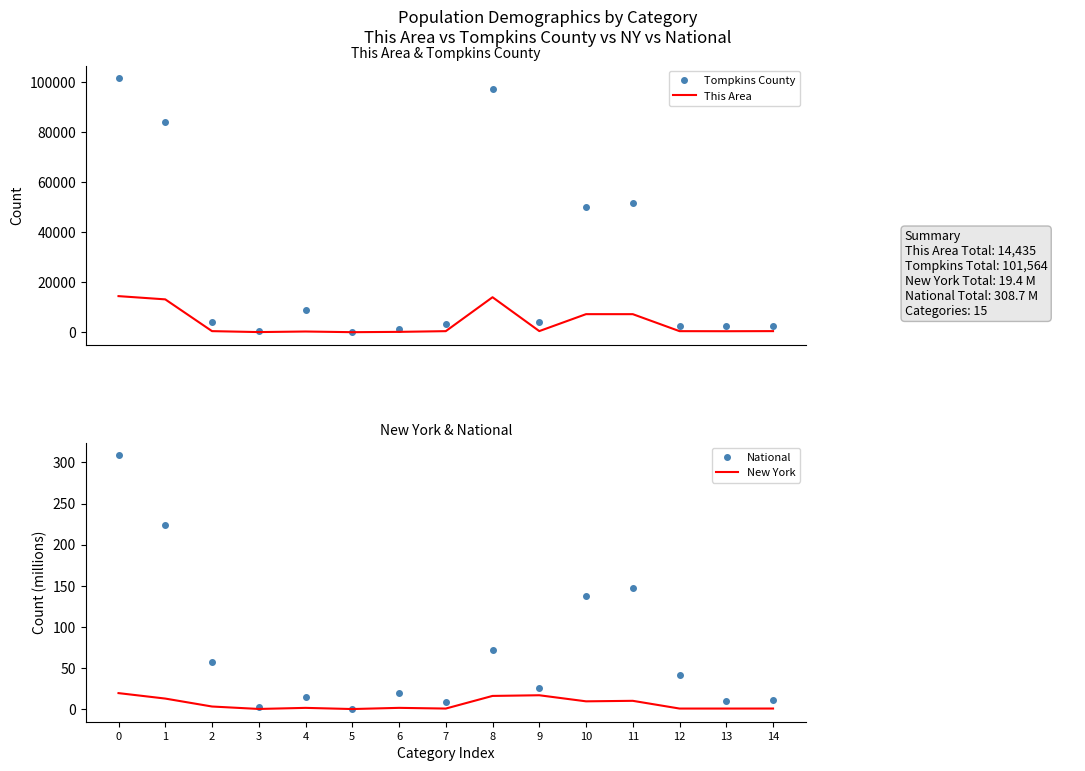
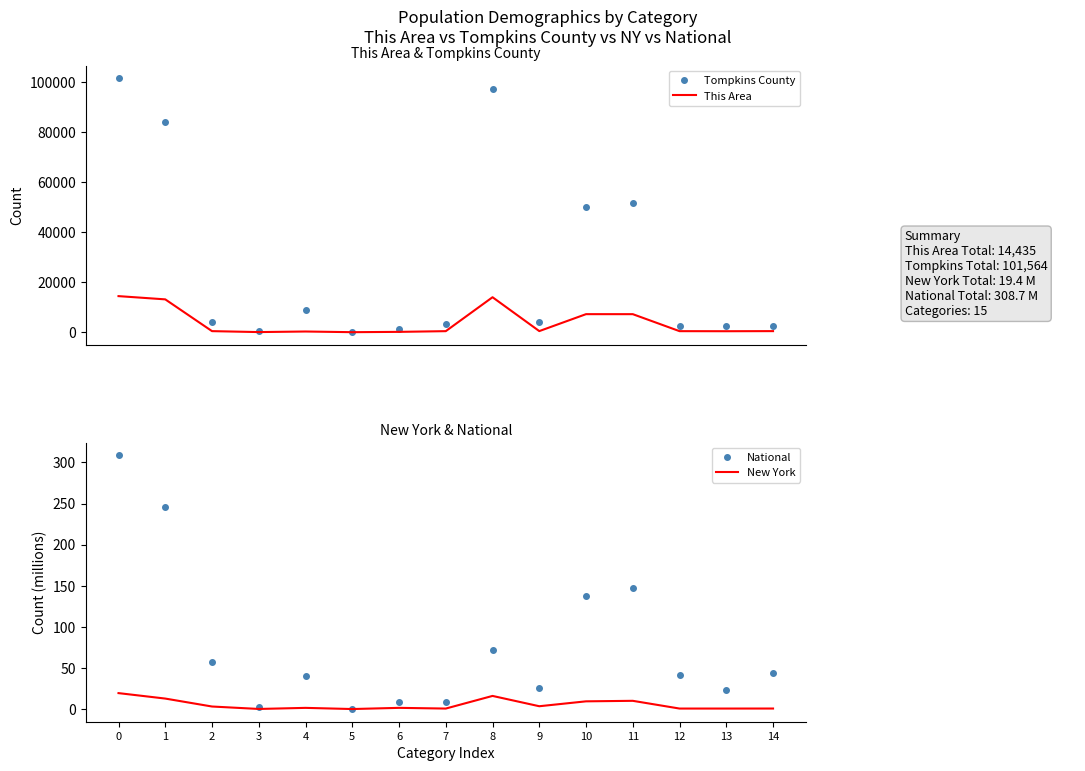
New York & National, National, 1: 220 -> 250
New York & National, National, 4: 10 -> 40
New York & National, National, 6: 20 -> 10
New York & National, New York, 9: 20 -> 0
New York & National, National, 13: 10 -> 20
New York & National, National, 14: 10 -> 40
